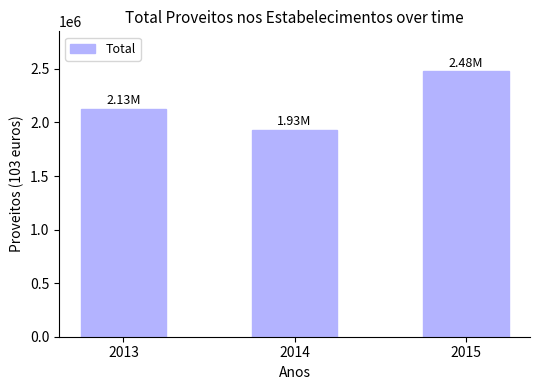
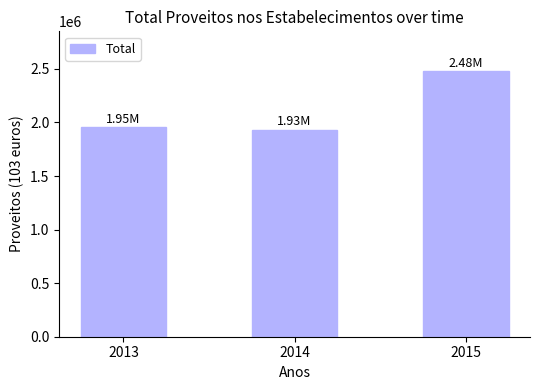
2013: 2.13M -> 1.95M
